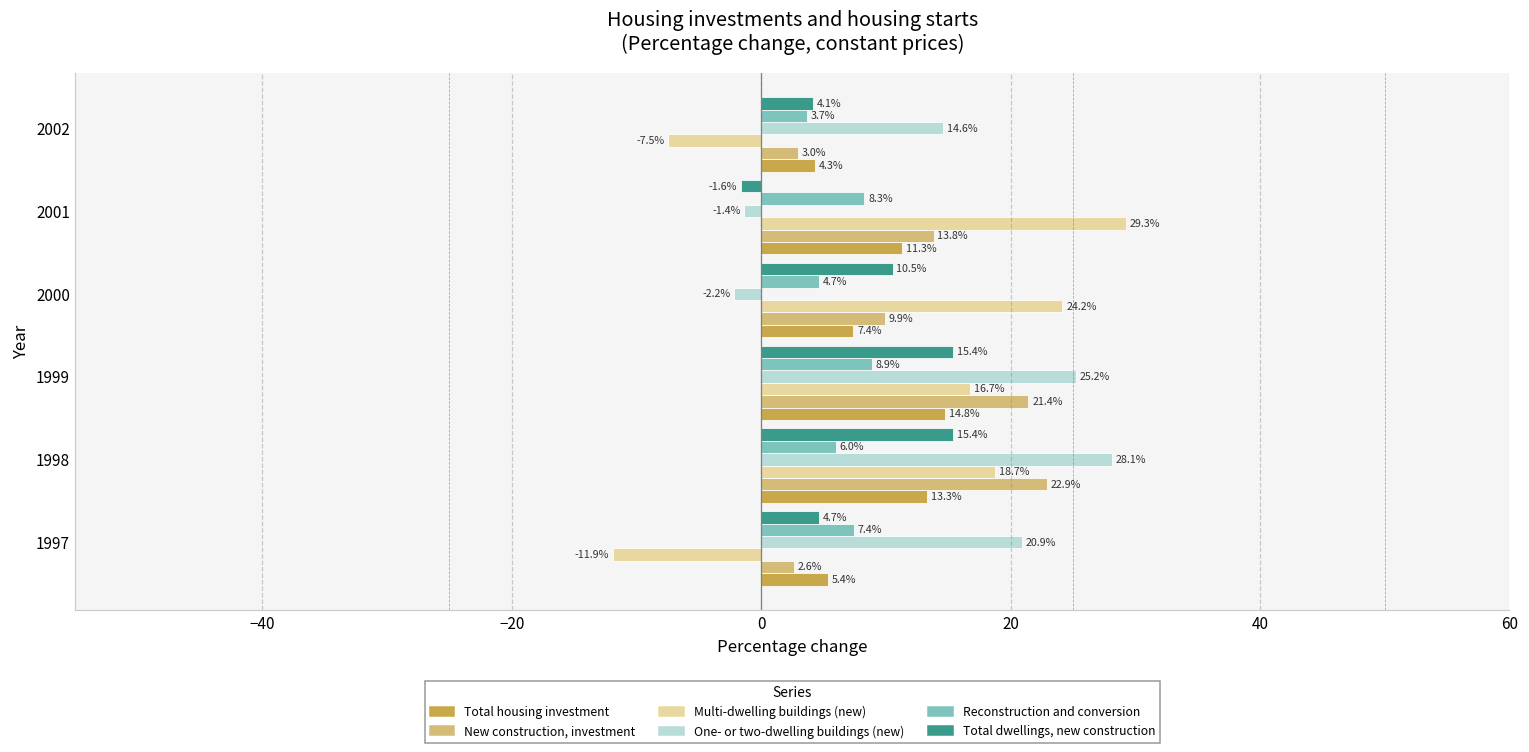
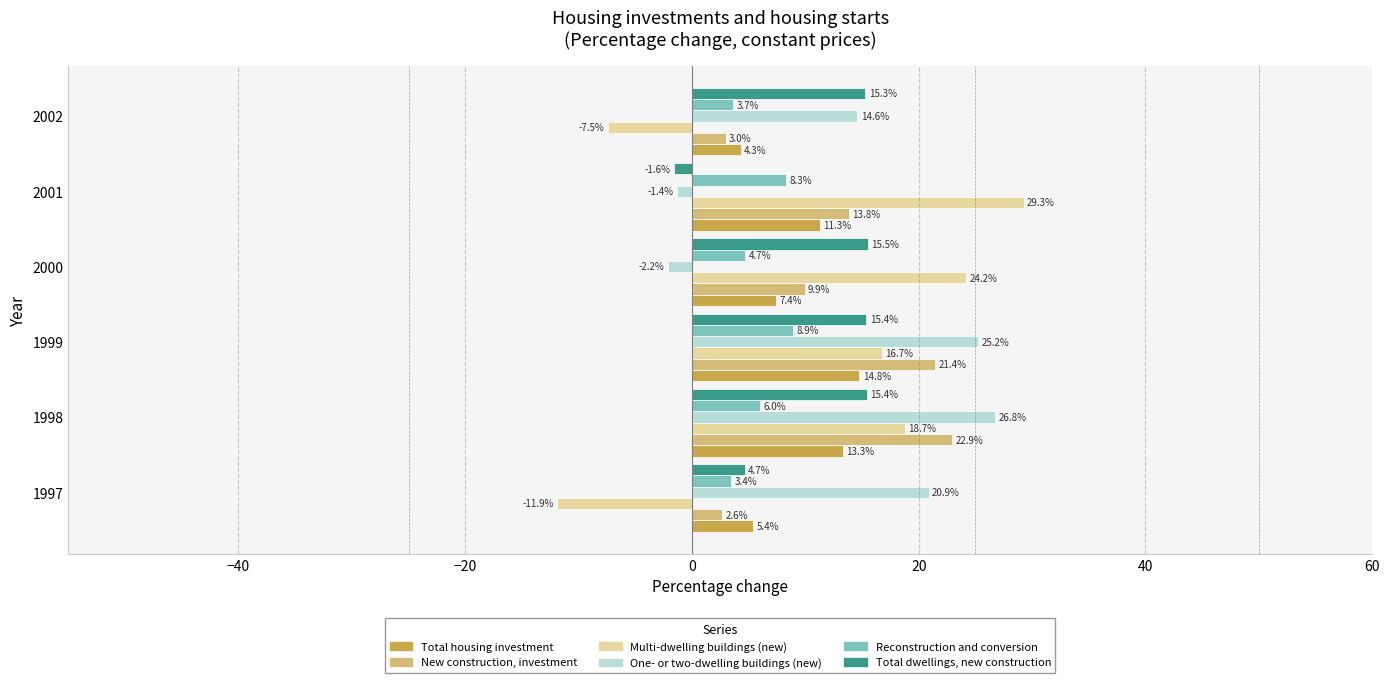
Total dwellings, new construction, 2002: 4.1% -> 15.3%
Total dwellings, new construction, 2000: 10.5% -> 15.5%
One- or two-dwelling buildings (new), 1998: 28.1% -> 26.8%
Reconstruction and conversion, 1997: 7.4% -> 3.4%
